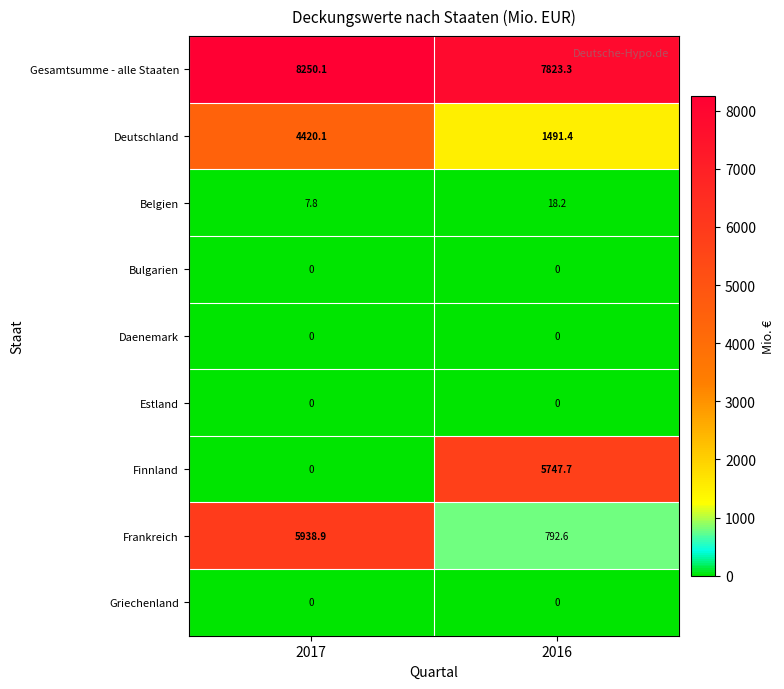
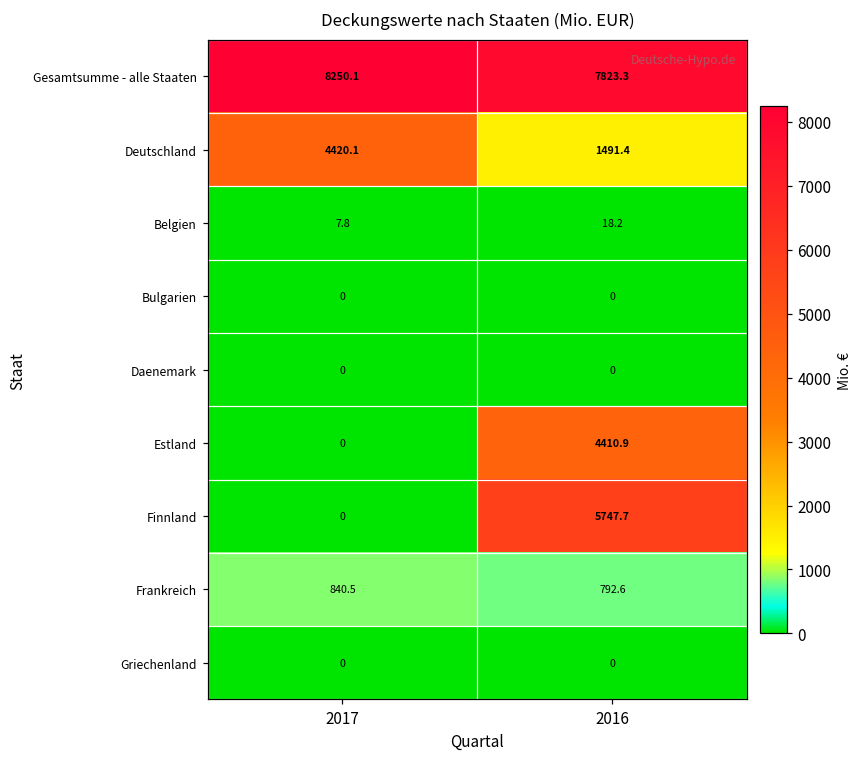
Estland, 2016: 0 -> 4410.9
Frankreich, 2017: 5938.9 -> 840.5
